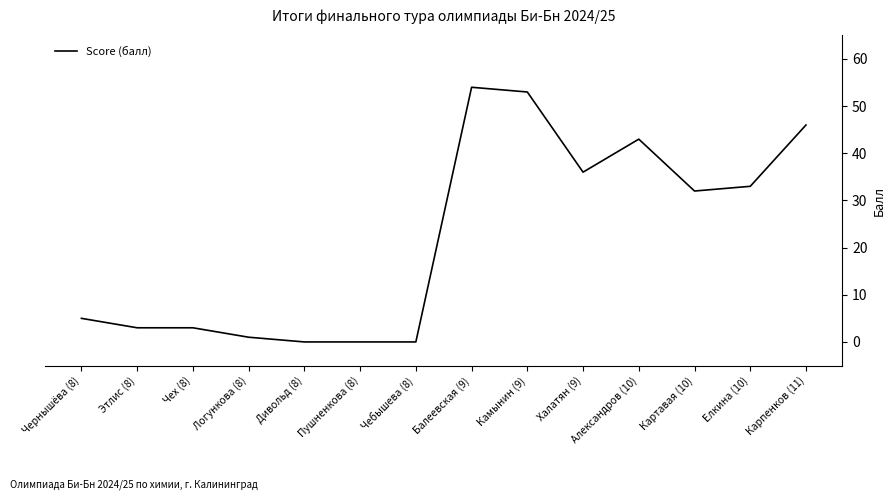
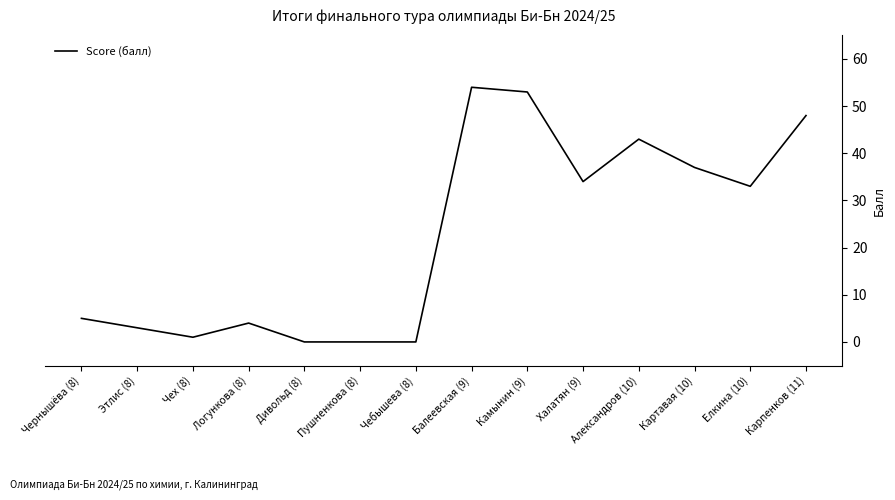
Чех (8): 3 -> 1
Логункова (8): 1 -> 4
Халатян (9): 36 -> 34
Картавая (10): 32 -> 37
Карпенков (11): 46 -> 48
